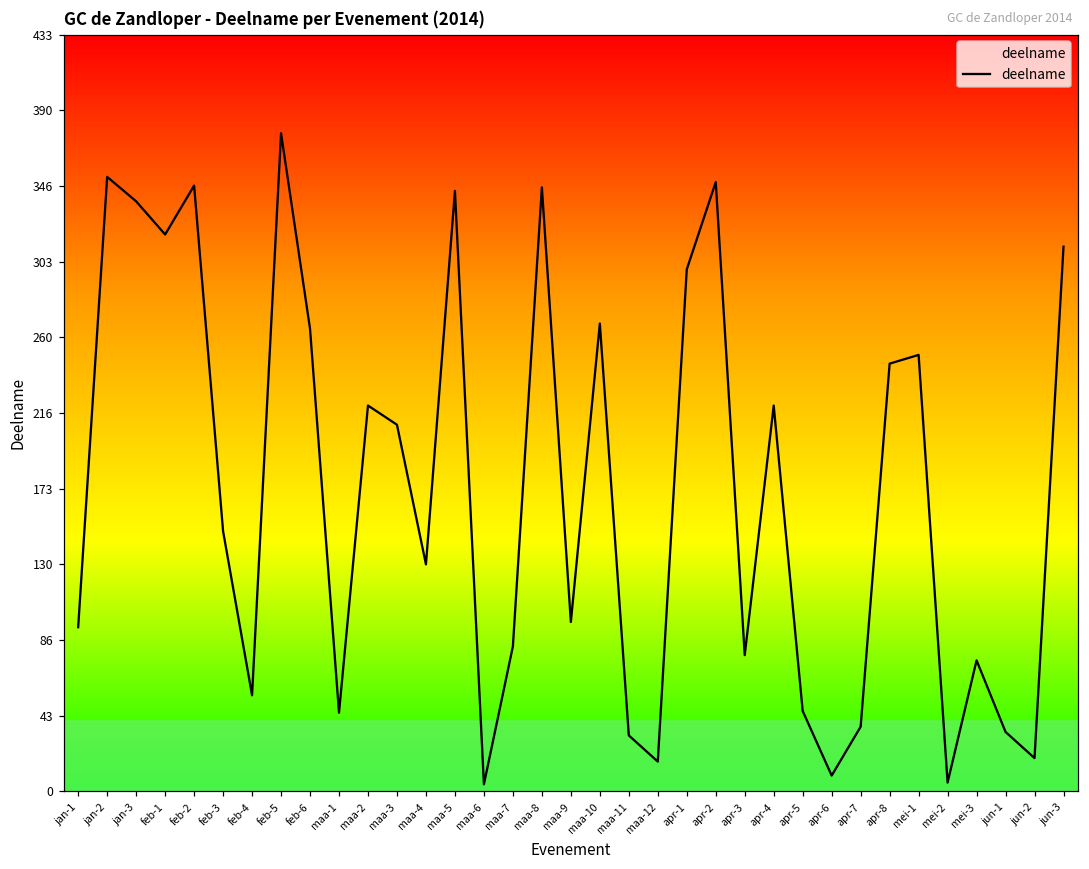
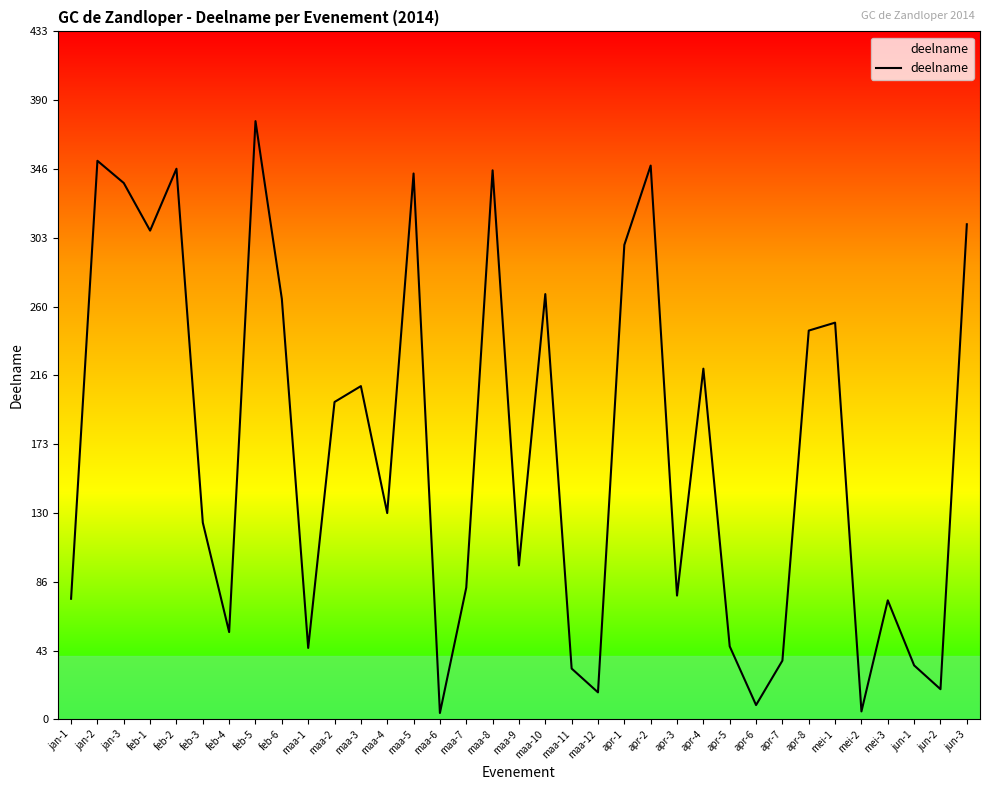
jan-1: 94 -> 76
feb-1: 319 -> 308
feb-3: 149 -> 124
maa-2: 221 -> 200
